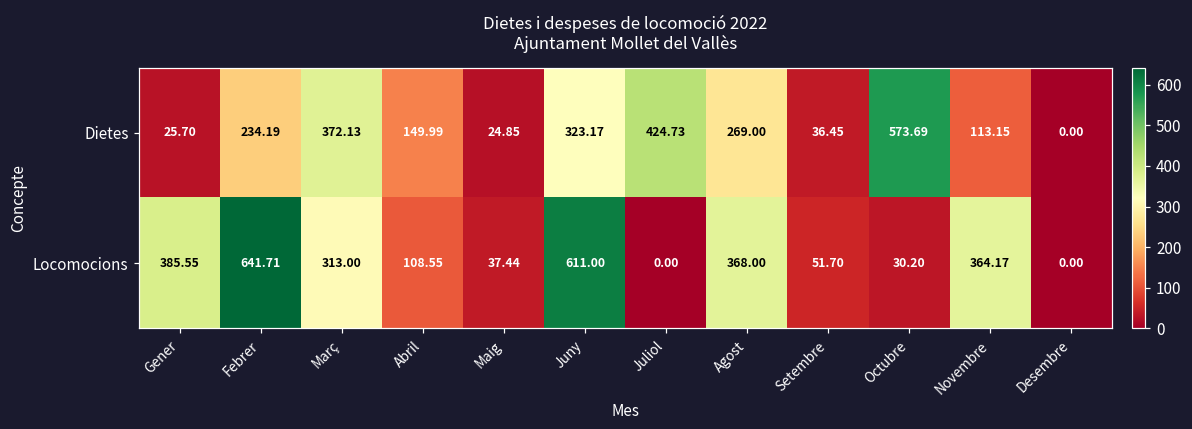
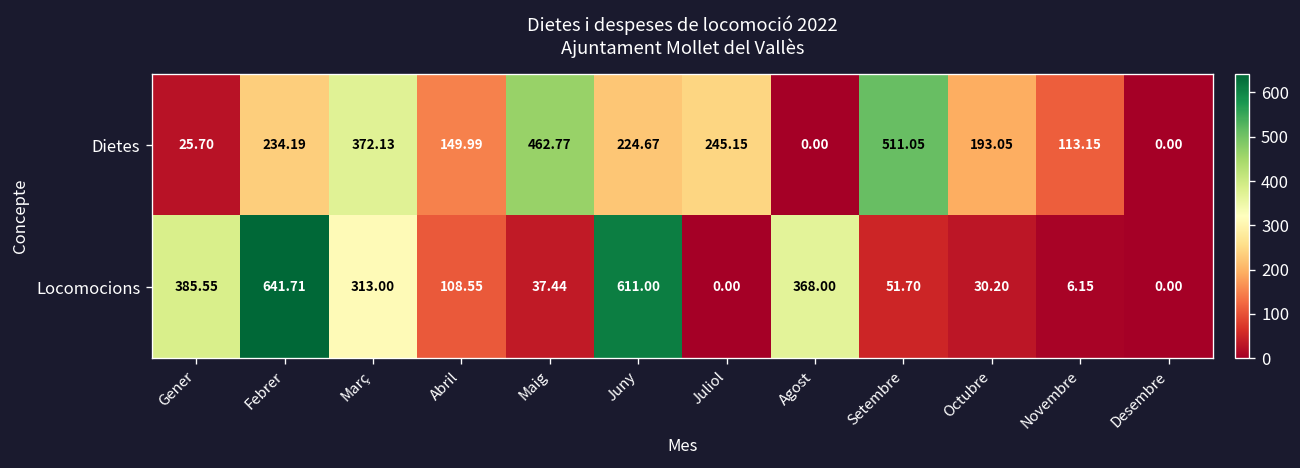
Dietes, Maig: 24.85 -> 462.77
Dietes, Juny: 323.17 -> 224.67
Dietes, Juliol: 424.73 -> 245.15
Dietes, Agost: 269.00 -> 0.00
Dietes, Setembre: 36.45 -> 511.05
Dietes, Octubre: 573.69 -> 193.05
Locomocions, Novembre: 364.17 -> 6.15
